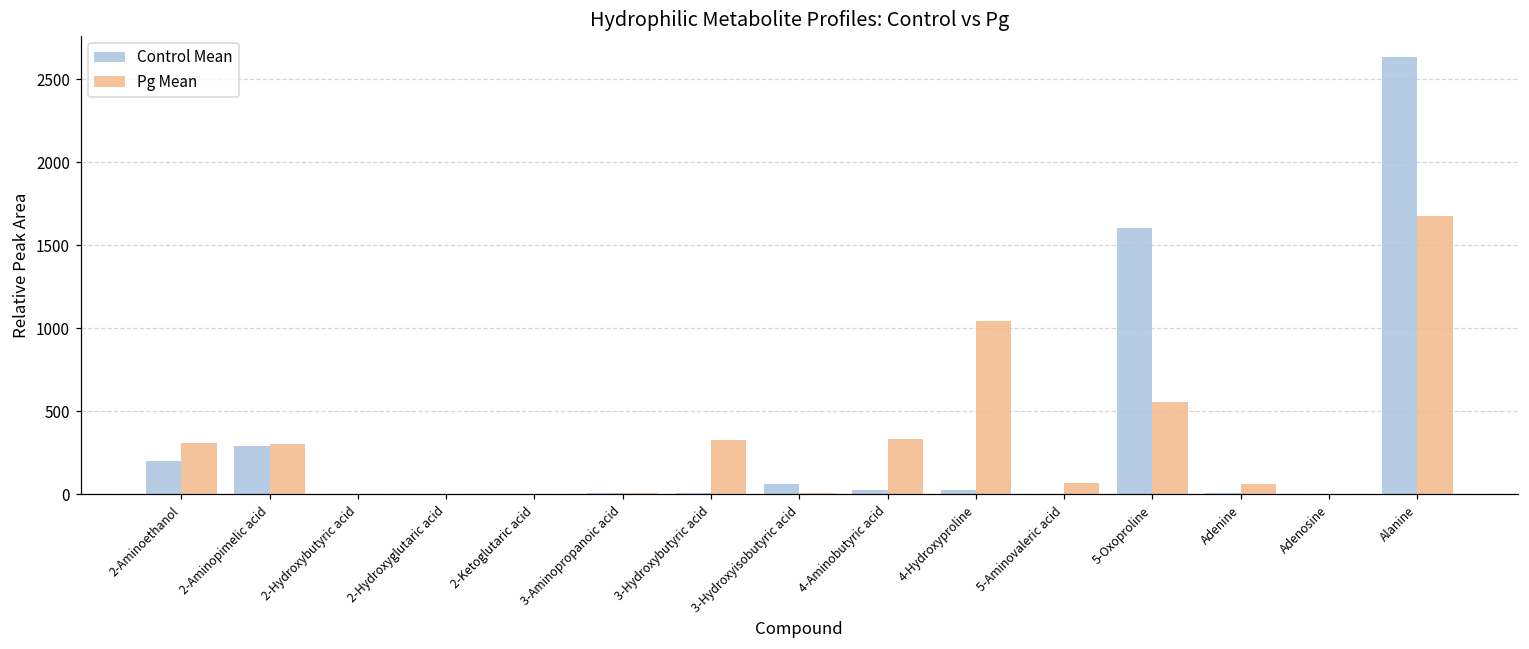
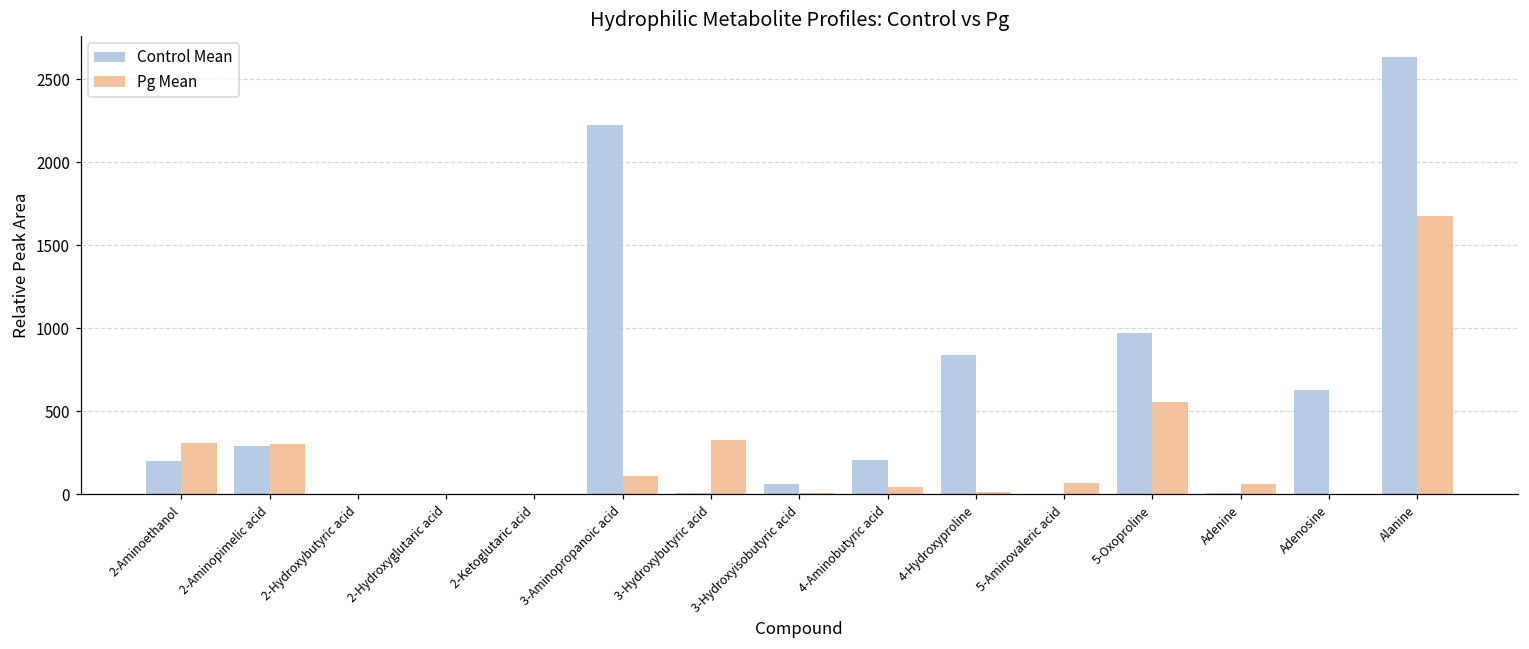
Control Mean, 3-Aminopropanoic acid: 0 -> 2220
Pg Mean, 3-Aminopropanoic acid: 10 -> 110
Control Mean, 4-Aminobutyric acid: 20 -> 210
Pg Mean, 4-Aminobutyric acid: 330 -> 40
Control Mean, 4-Hydroxyproline: 20 -> 840
Pg Mean, 4-Hydroxyproline: 1040 -> 20
Control Mean, 5-Oxoproline: 1600 -> 970
Control Mean, Adenosine: 0 -> 630
